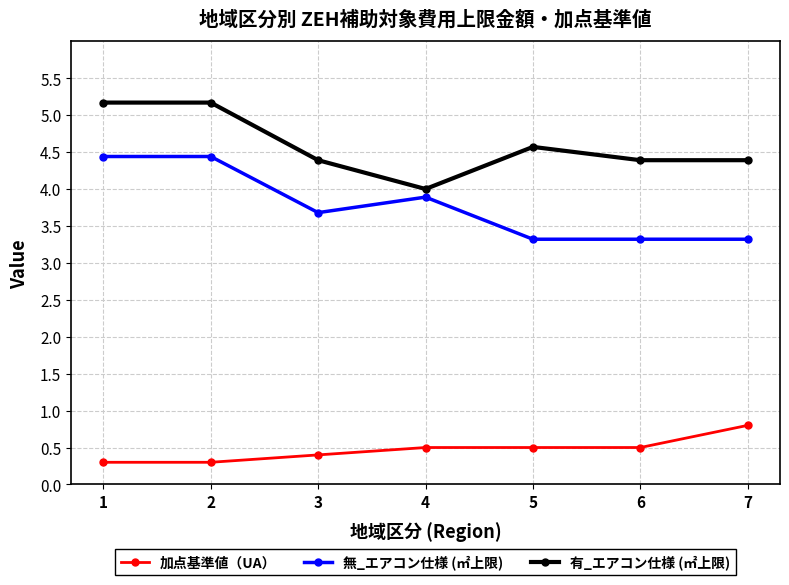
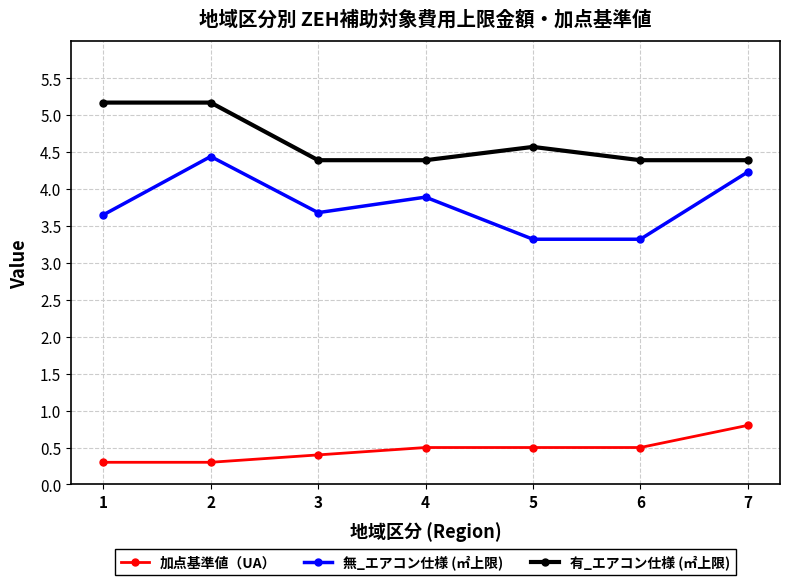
無_エアコン仕様 (㎡上限), 1: 4.4 -> 3.7
有_エアコン仕様 (㎡上限), 4: 4.0 -> 4.4
無_エアコン仕様 (㎡上限), 7: 3.3 -> 4.2
